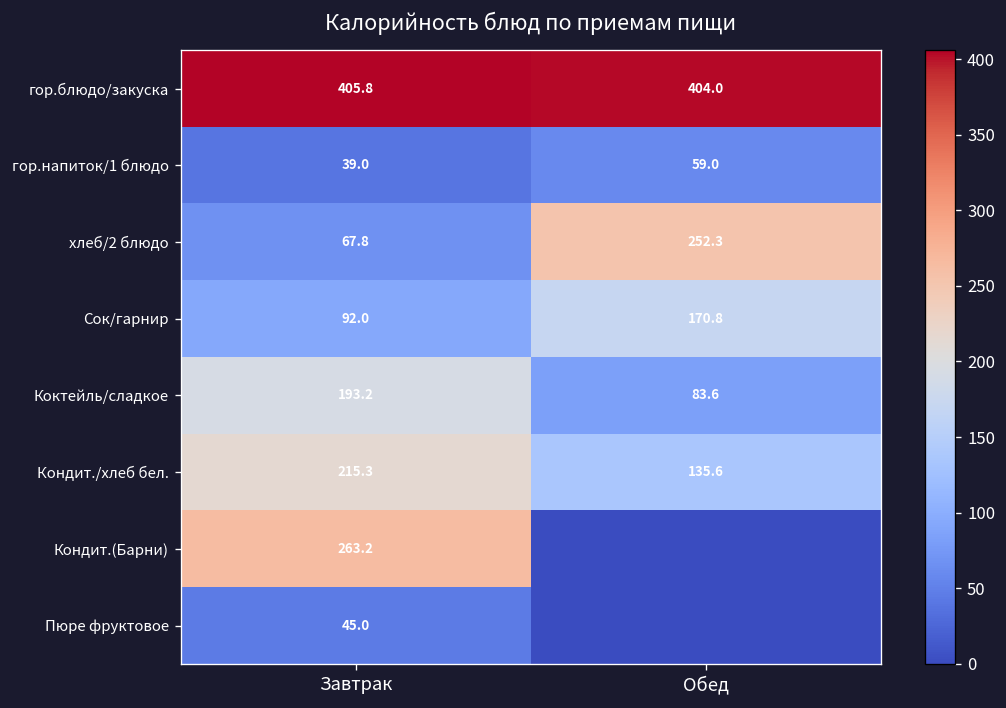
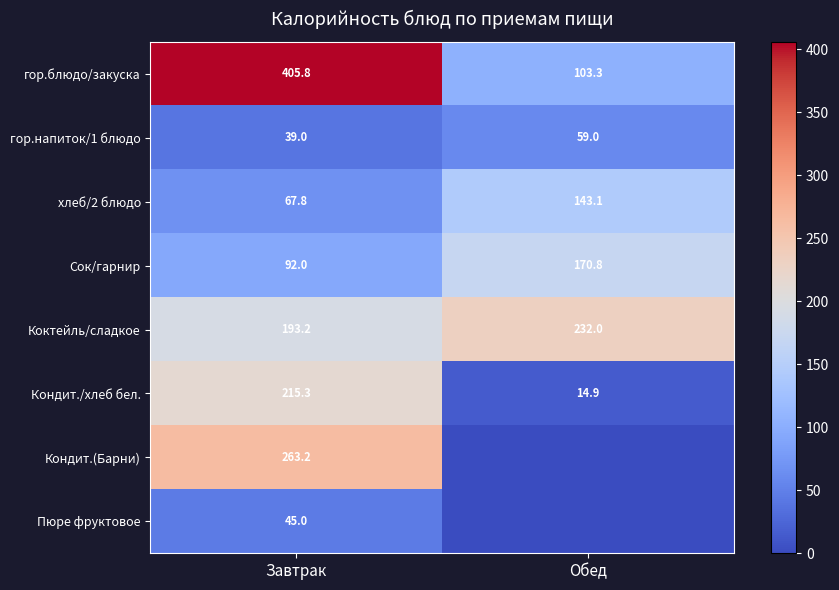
гор.блюдо/закуска, Обед: 404.0 -> 103.3
хлеб/2 блюдо, Обед: 252.3 -> 143.1
Коктейль/сладкое, Обед: 83.6 -> 232.0
Кондит./хлеб бел., Обед: 135.6 -> 14.9
